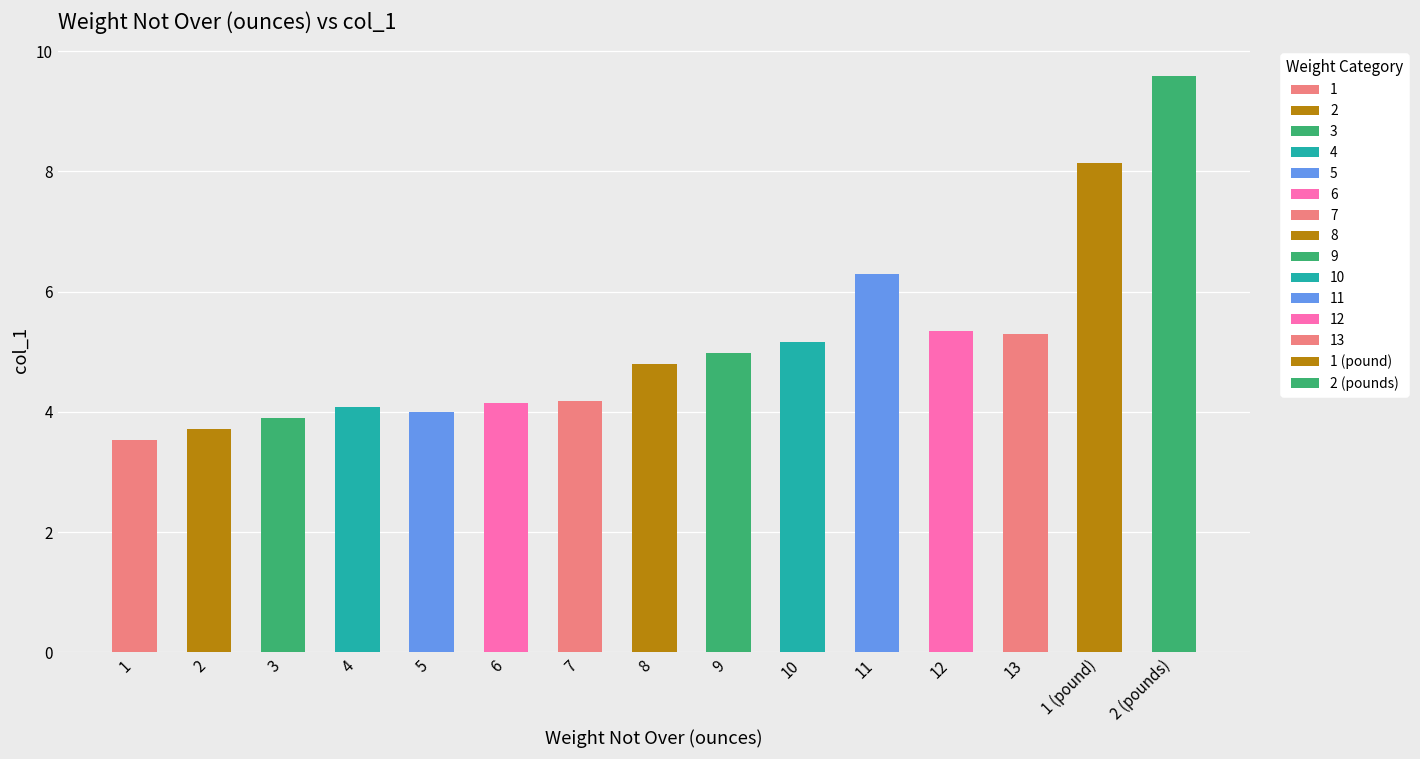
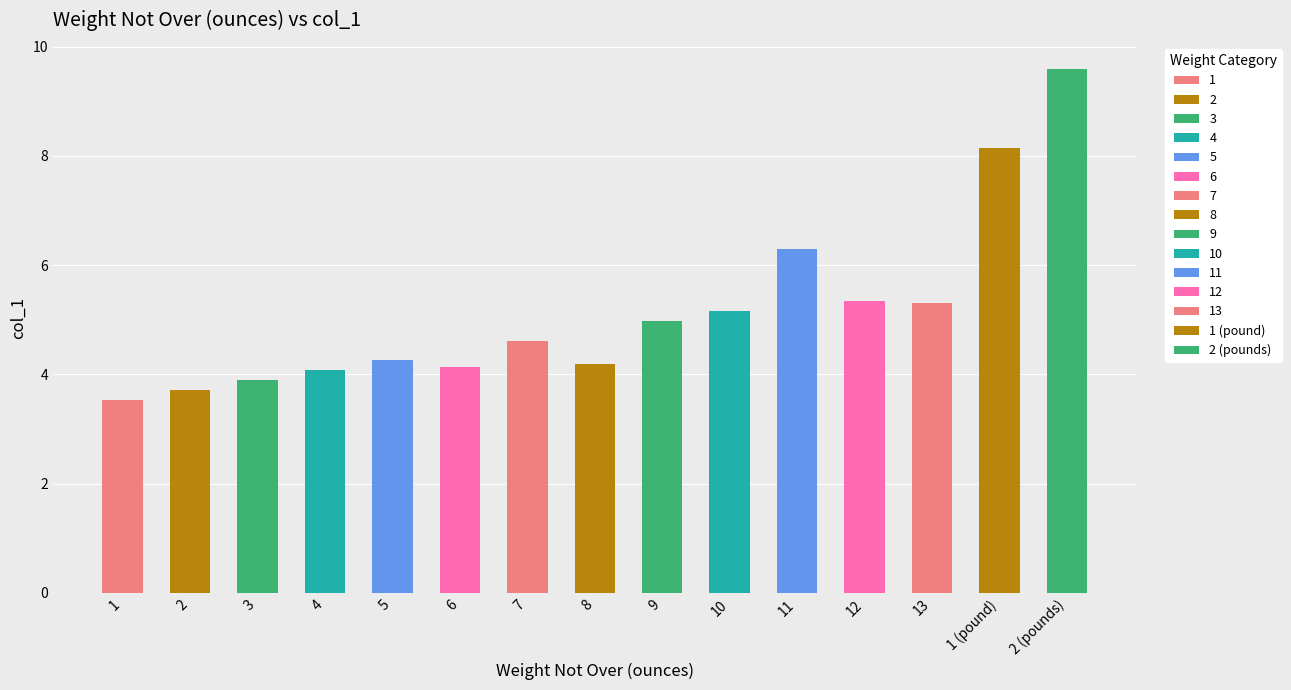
5: 4.0 -> 4.3
7: 4.2 -> 4.6
8: 4.8 -> 4.2
